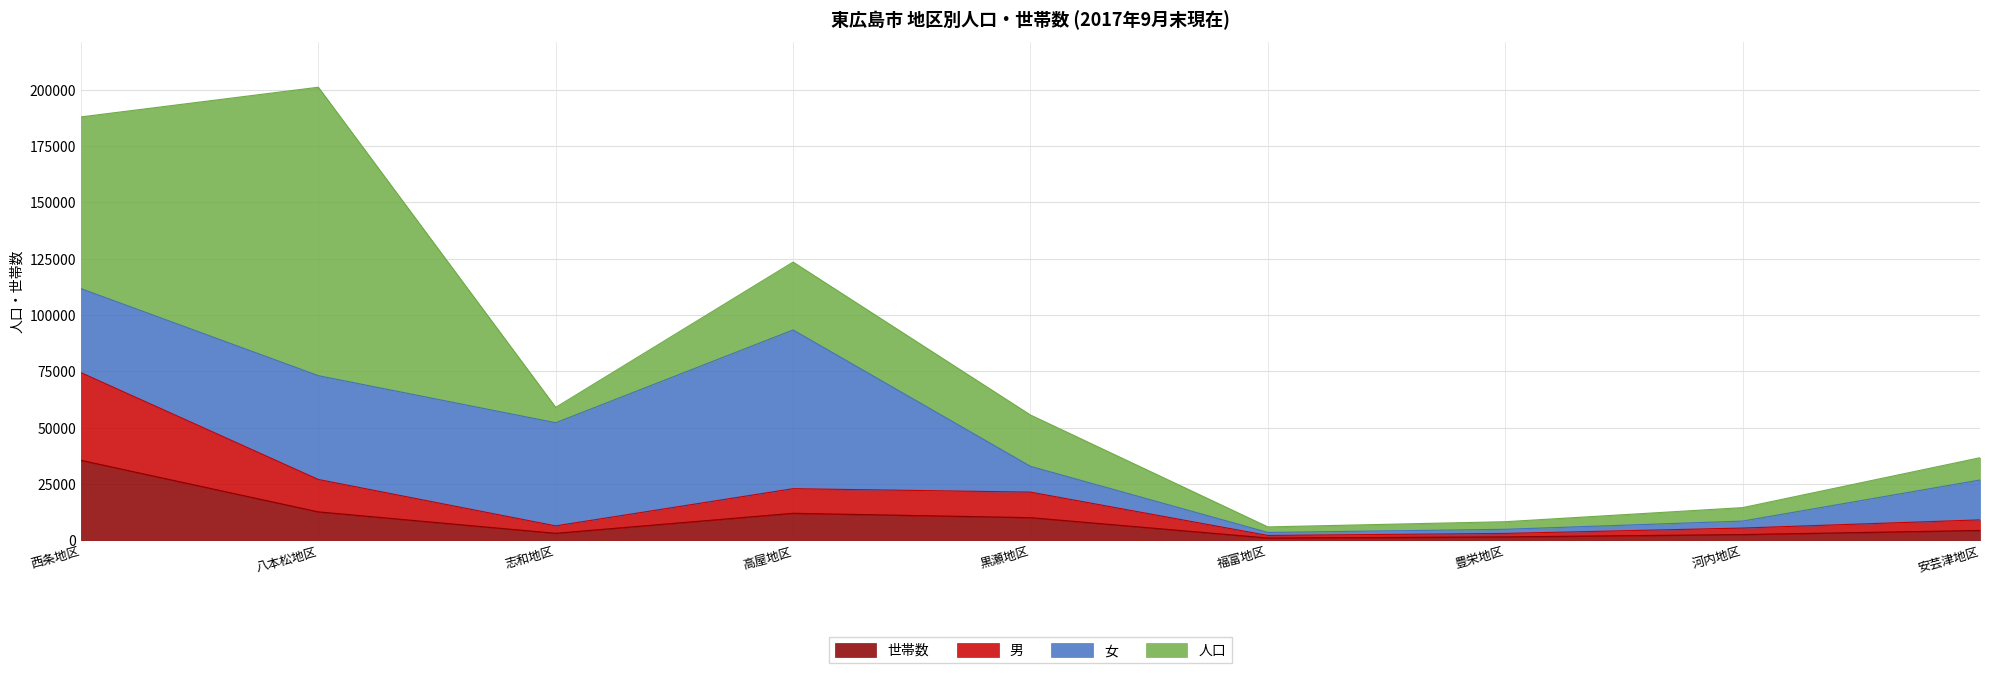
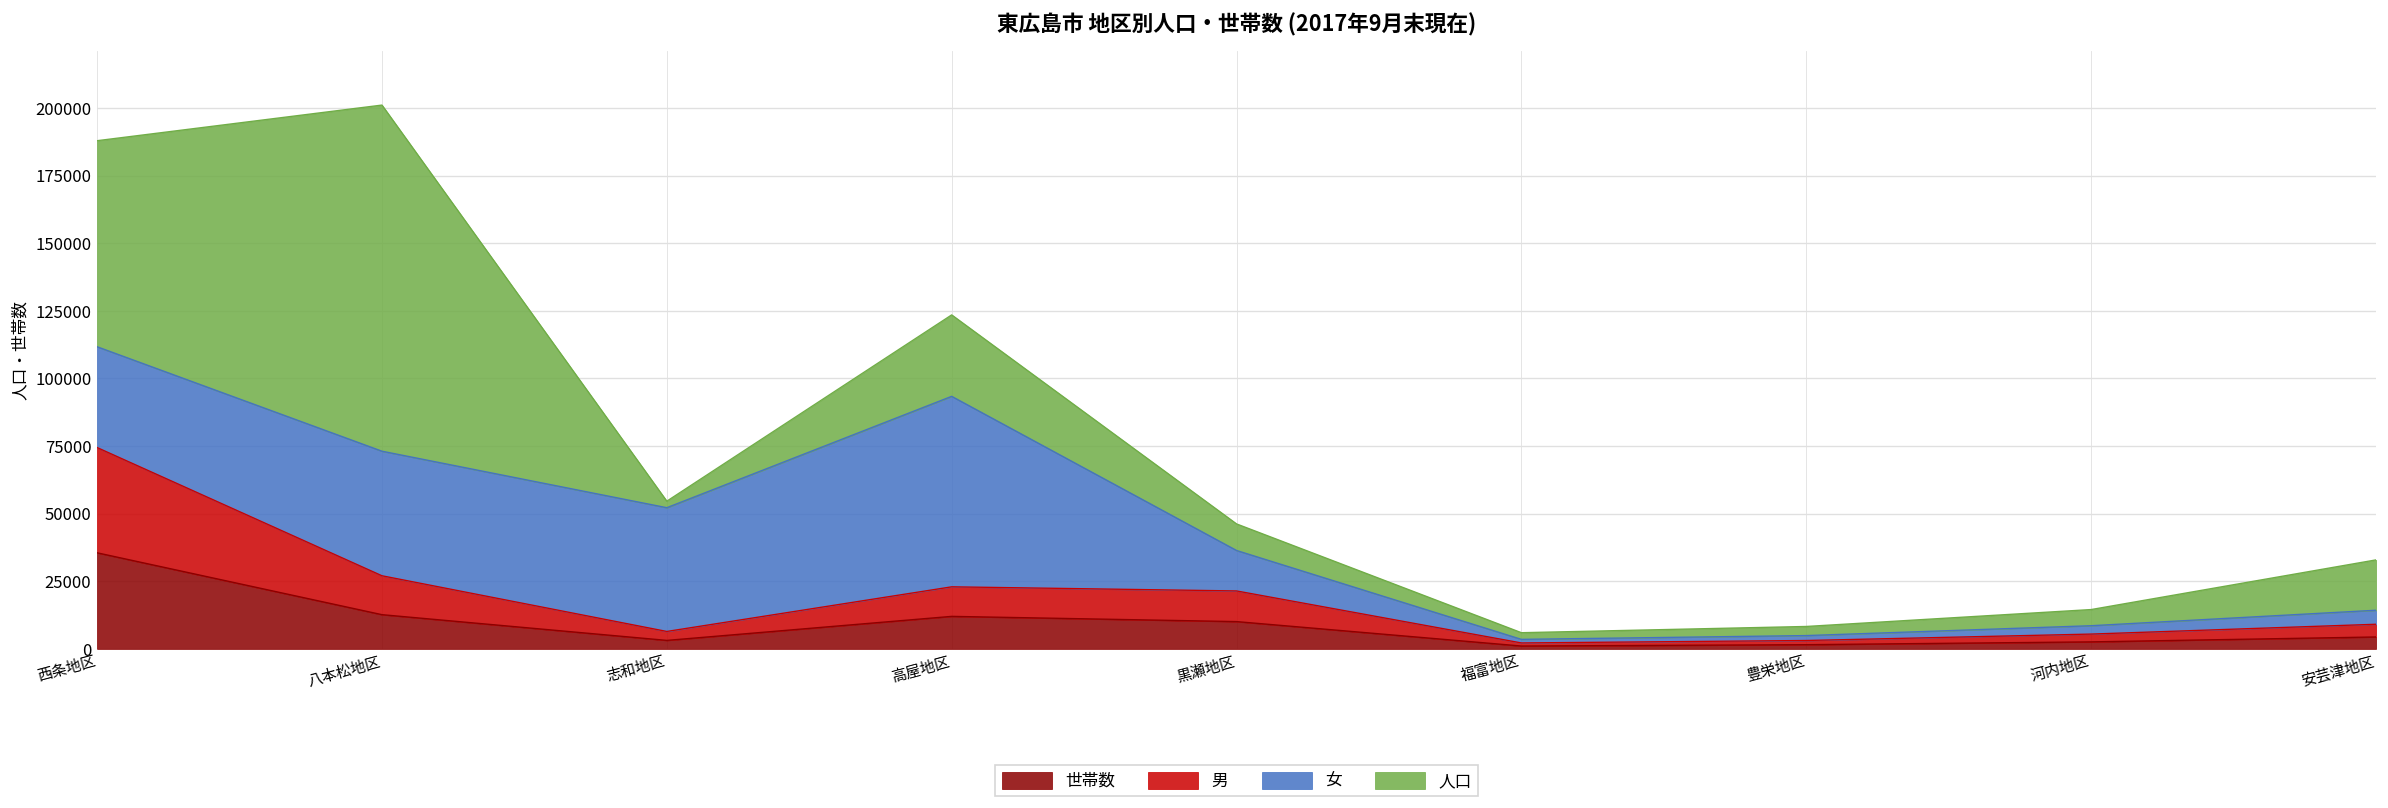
人口, 志和地区: 7000 -> 2000
女, 黒瀬地区: 11000 -> 15000
人口, 黒瀬地区: 23000 -> 10000
女, 安芸津地区: 18000 -> 5000
人口, 安芸津地区: 10000 -> 19000
